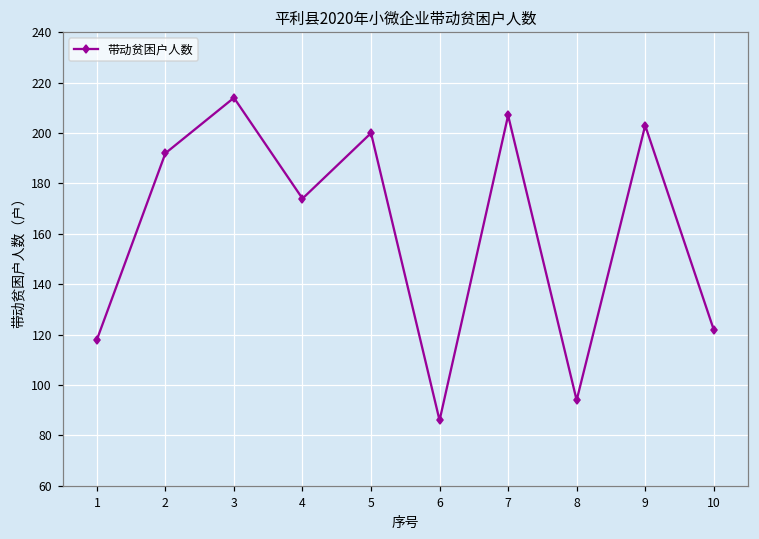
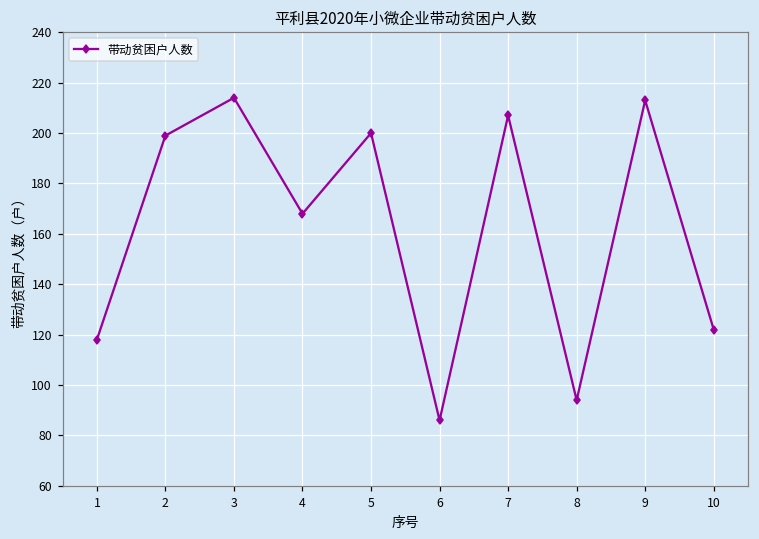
2: 192 -> 199
4: 174 -> 168
9: 203 -> 213
